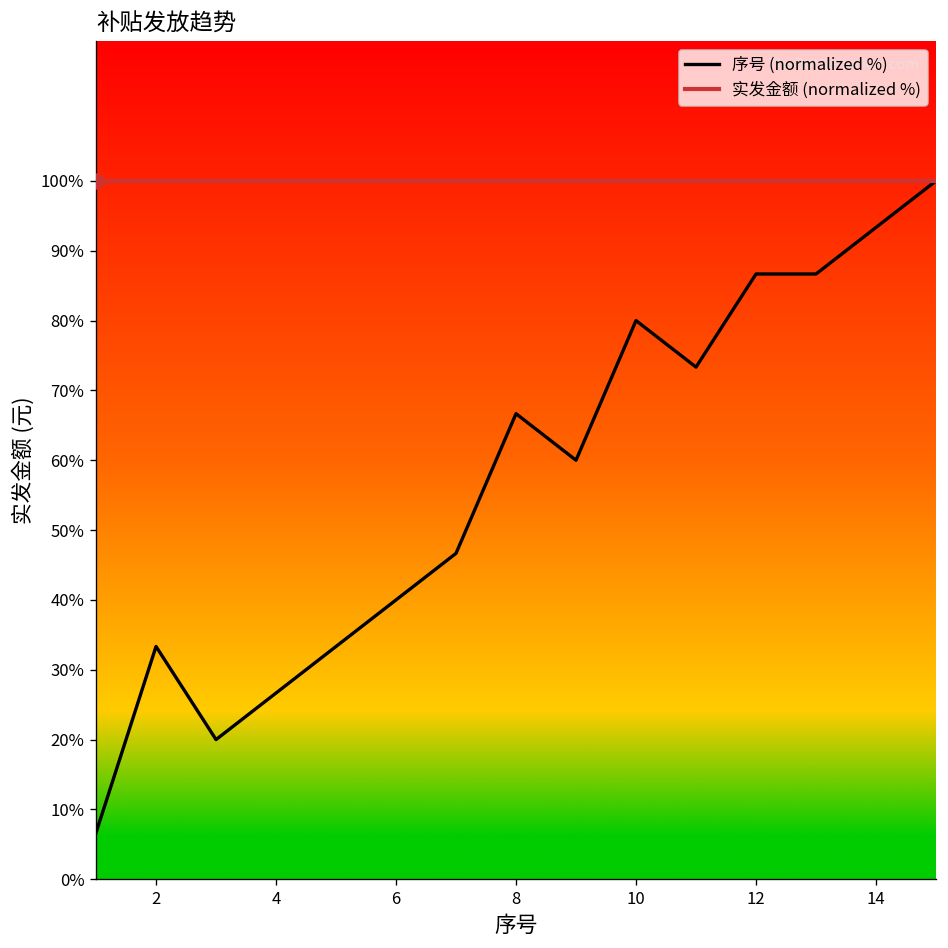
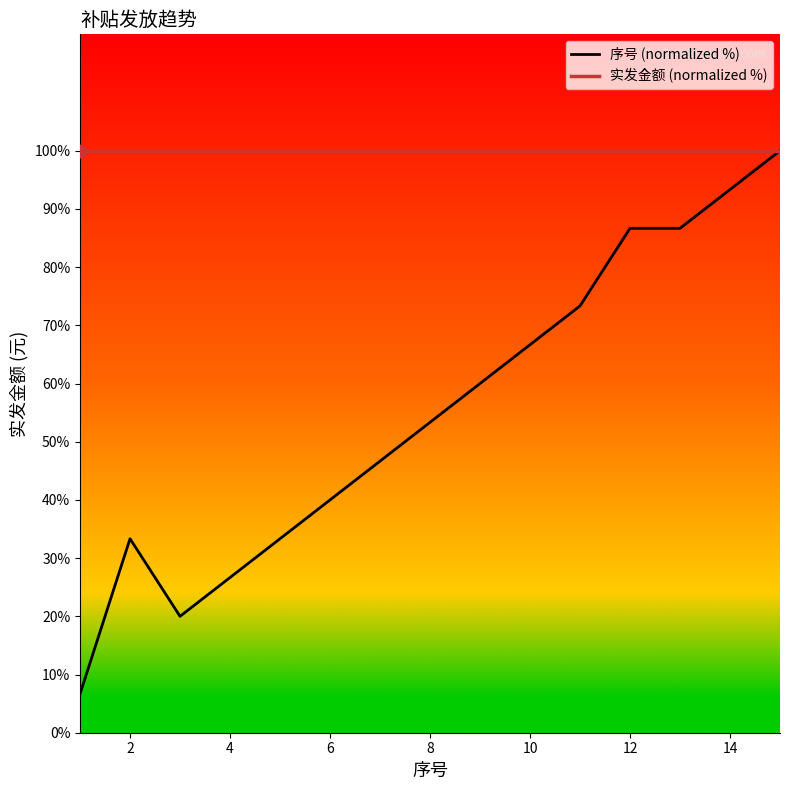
序号 (normalized %), 8: 67% -> 53%
序号 (normalized %), 10: 80% -> 67%
